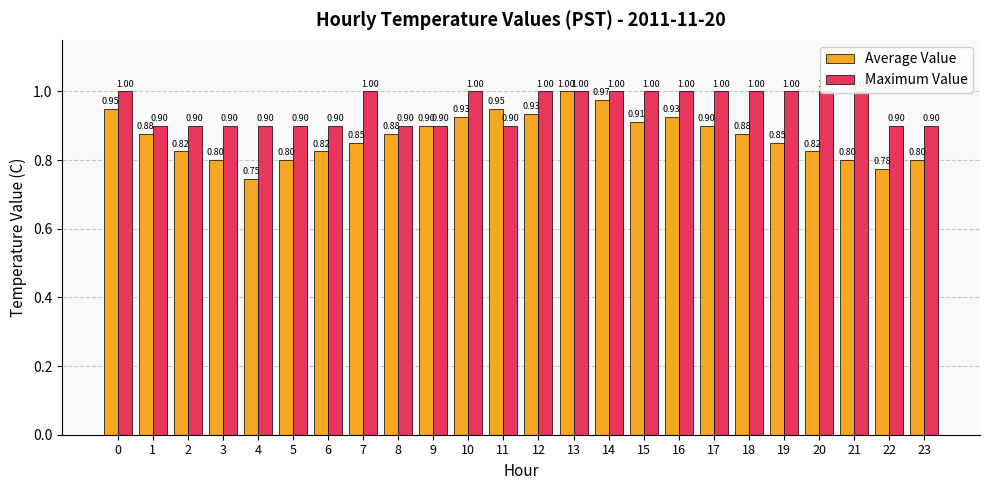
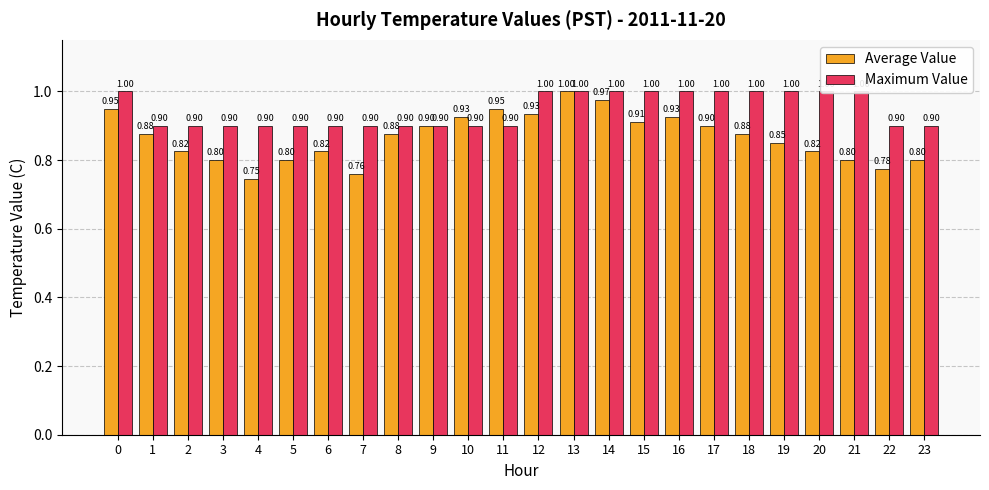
Average Value, 7: 0.85 -> 0.76
Maximum Value, 7: 1.00 -> 0.90
Maximum Value, 10: 1.00 -> 0.90
